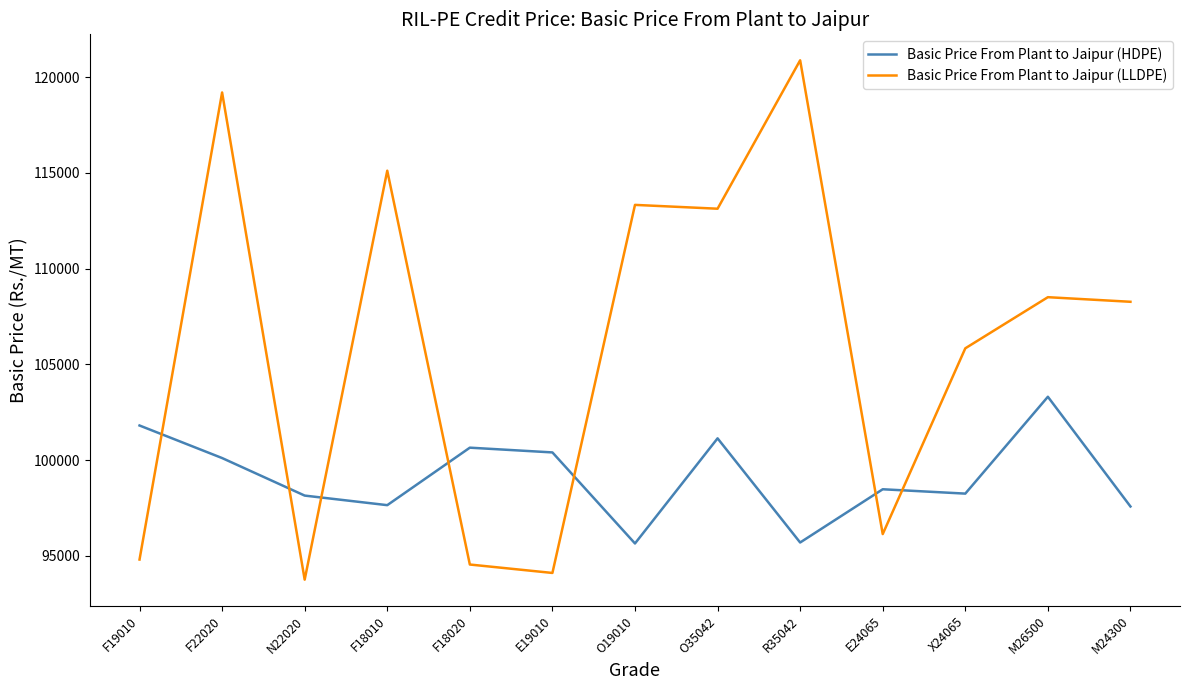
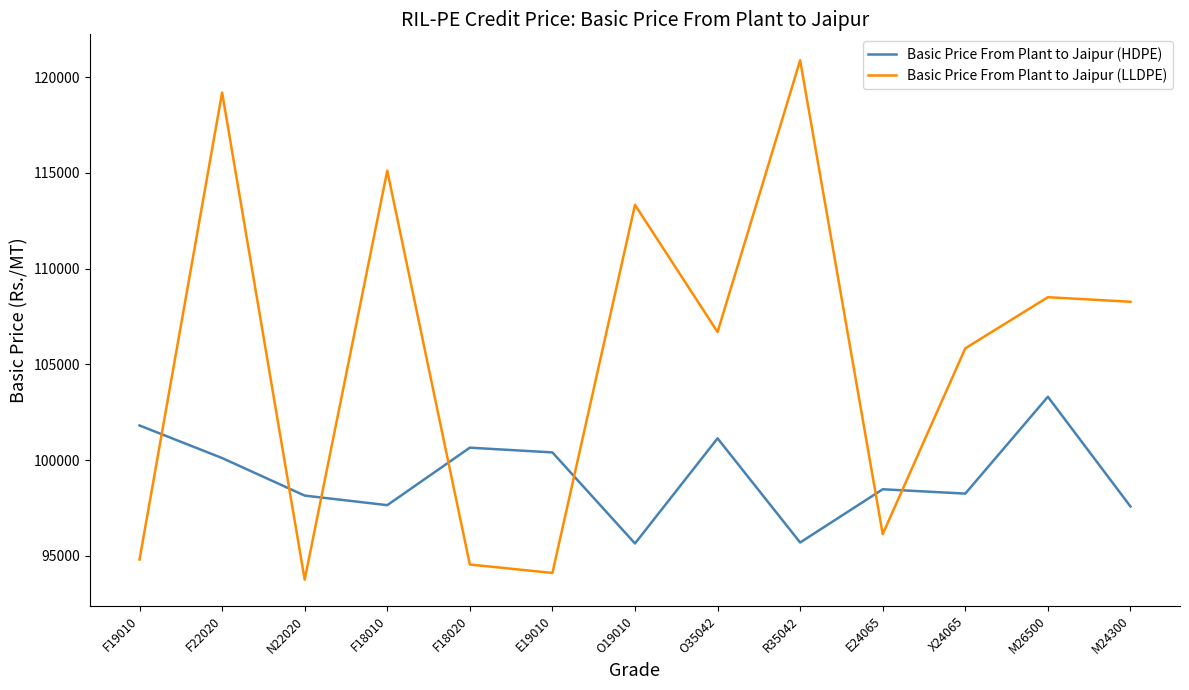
Basic Price From Plant to Jaipur (LLDPE), O35042: 113100 -> 106700
